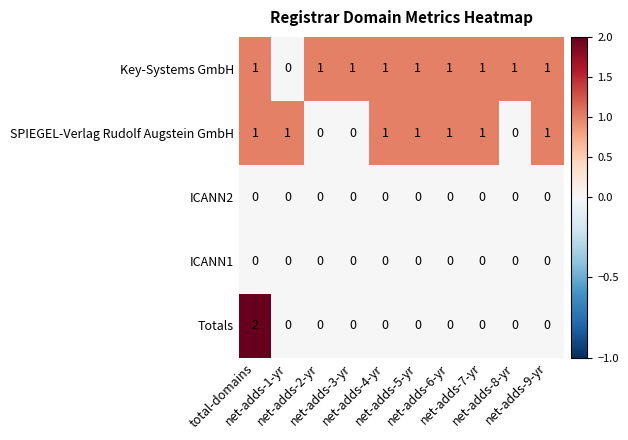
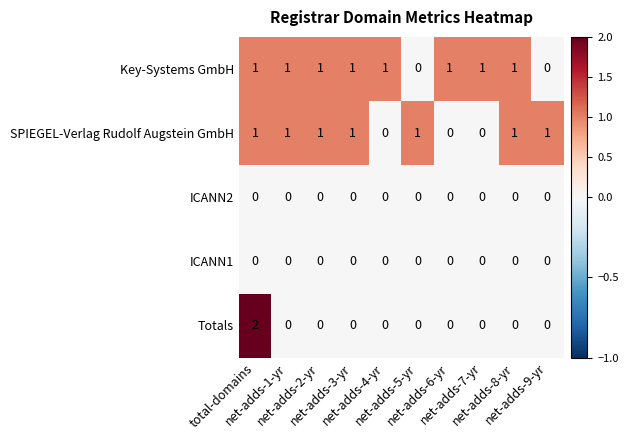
Key-Systems GmbH, net-adds-1-yr: 0 -> 1
Key-Systems GmbH, net-adds-5-yr: 1 -> 0
Key-Systems GmbH, net-adds-9-yr: 1 -> 0
SPIEGEL-Verlag Rudolf Augstein GmbH, net-adds-2-yr: 0 -> 1
SPIEGEL-Verlag Rudolf Augstein GmbH, net-adds-3-yr: 0 -> 1
SPIEGEL-Verlag Rudolf Augstein GmbH, net-adds-4-yr: 1 -> 0
SPIEGEL-Verlag Rudolf Augstein GmbH, net-adds-6-yr: 1 -> 0
SPIEGEL-Verlag Rudolf Augstein GmbH, net-adds-7-yr: 1 -> 0
SPIEGEL-Verlag Rudolf Augstein GmbH, net-adds-8-yr: 0 -> 1
